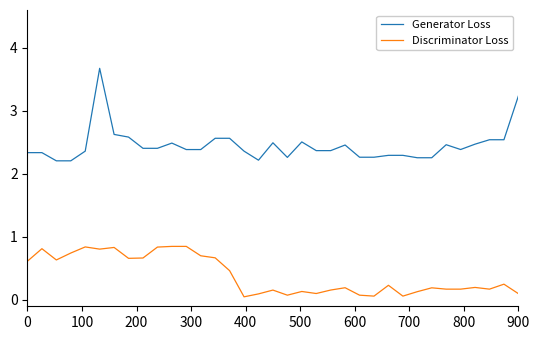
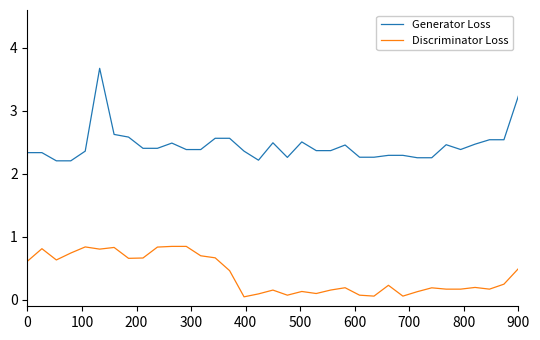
Discriminator Loss, 900: 0.1 -> 0.5
